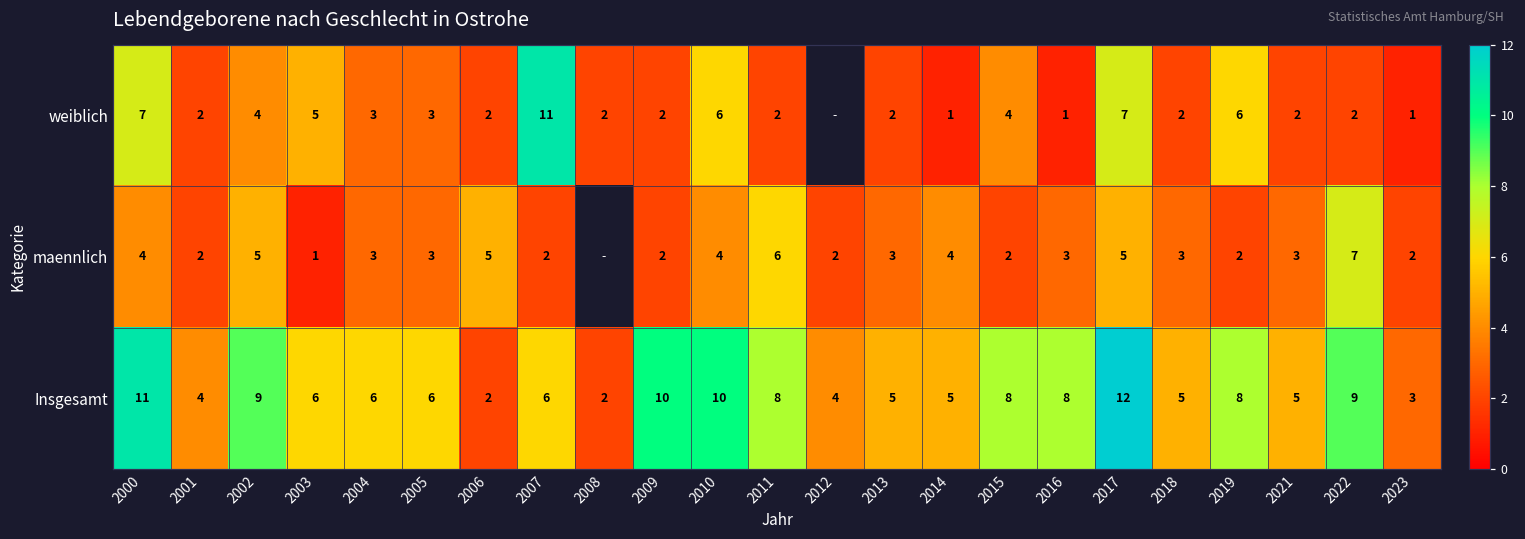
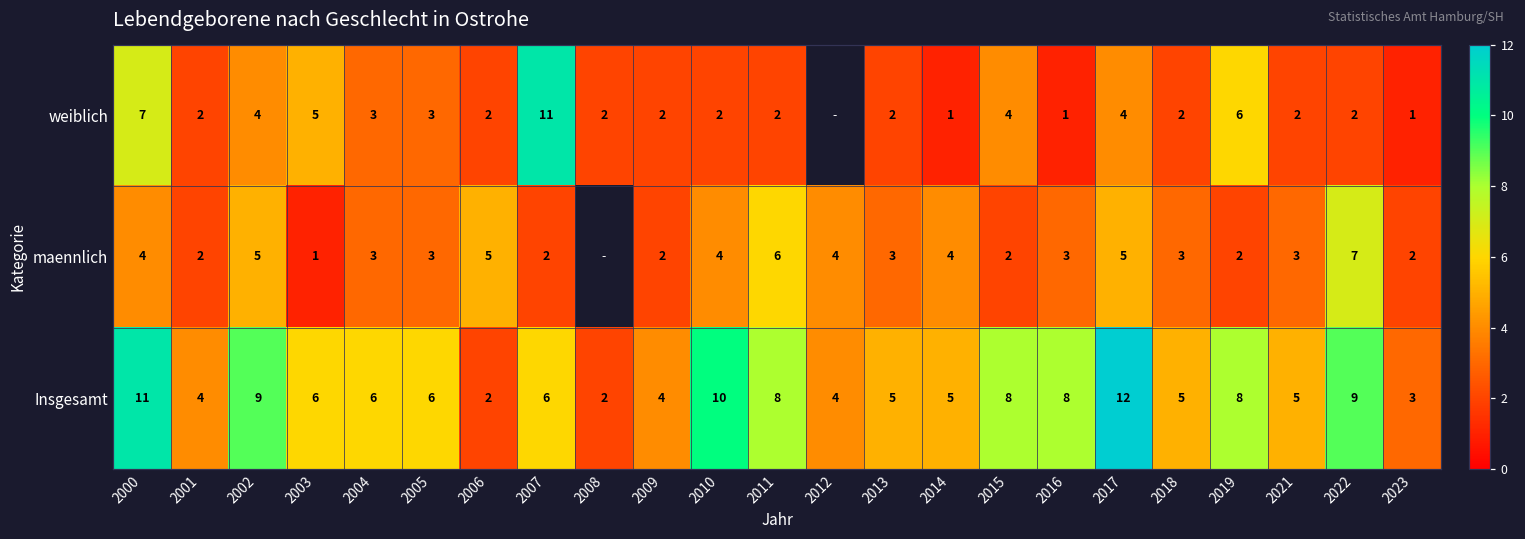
weiblich, 2010: 6 -> 2
weiblich, 2017: 7 -> 4
maennlich, 2012: 2 -> 4
Insgesamt, 2009: 10 -> 4
